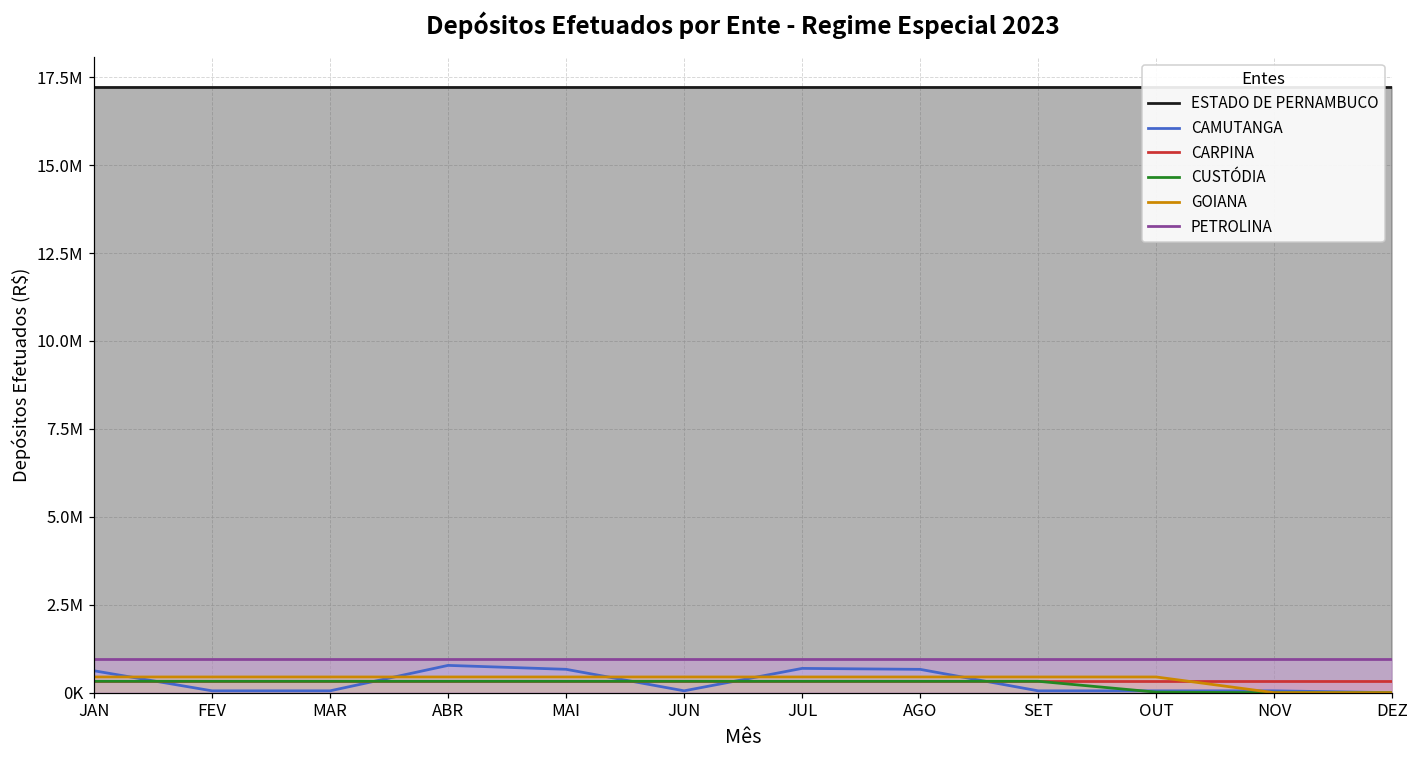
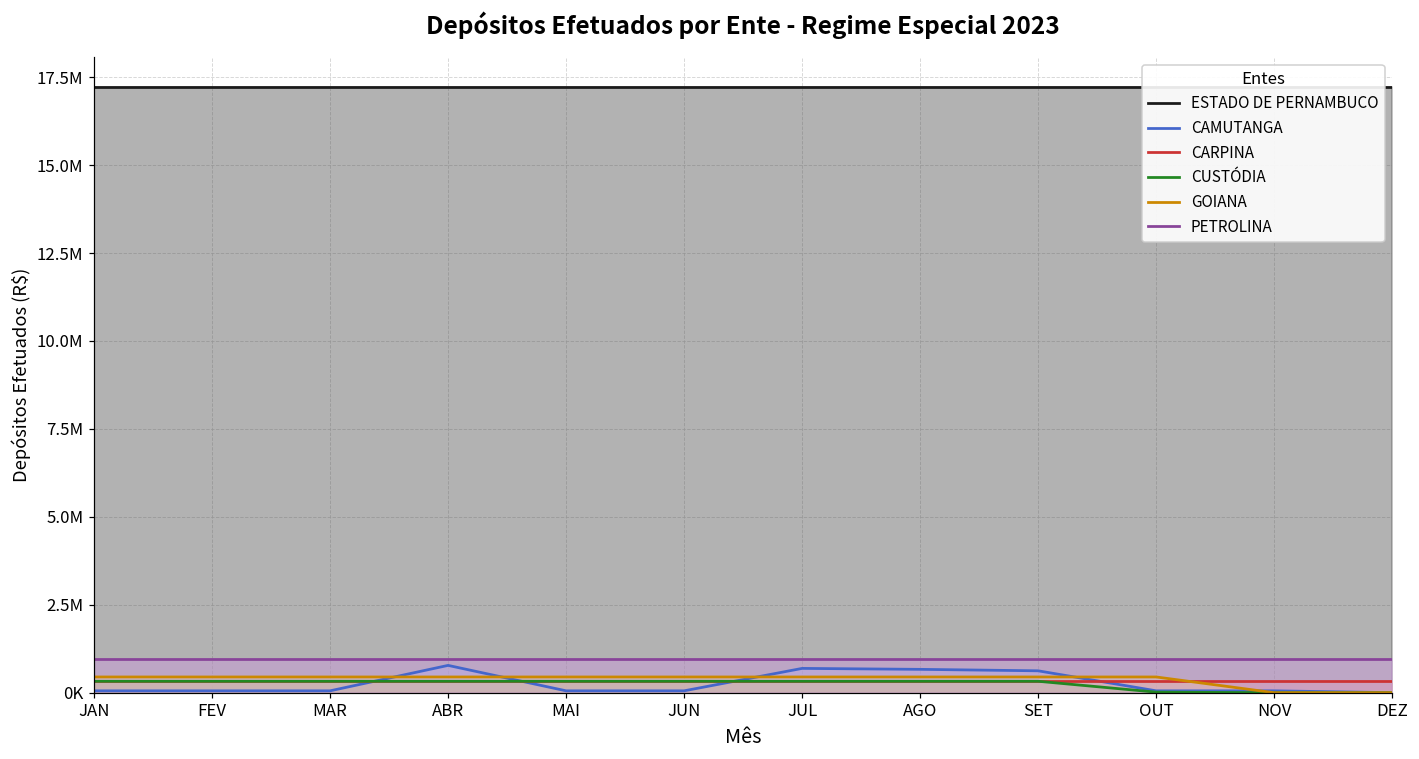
CAMUTANGA, JAN: 600000 -> 100000
CAMUTANGA, MAI: 700000 -> 100000
CAMUTANGA, SET: 100000 -> 600000
